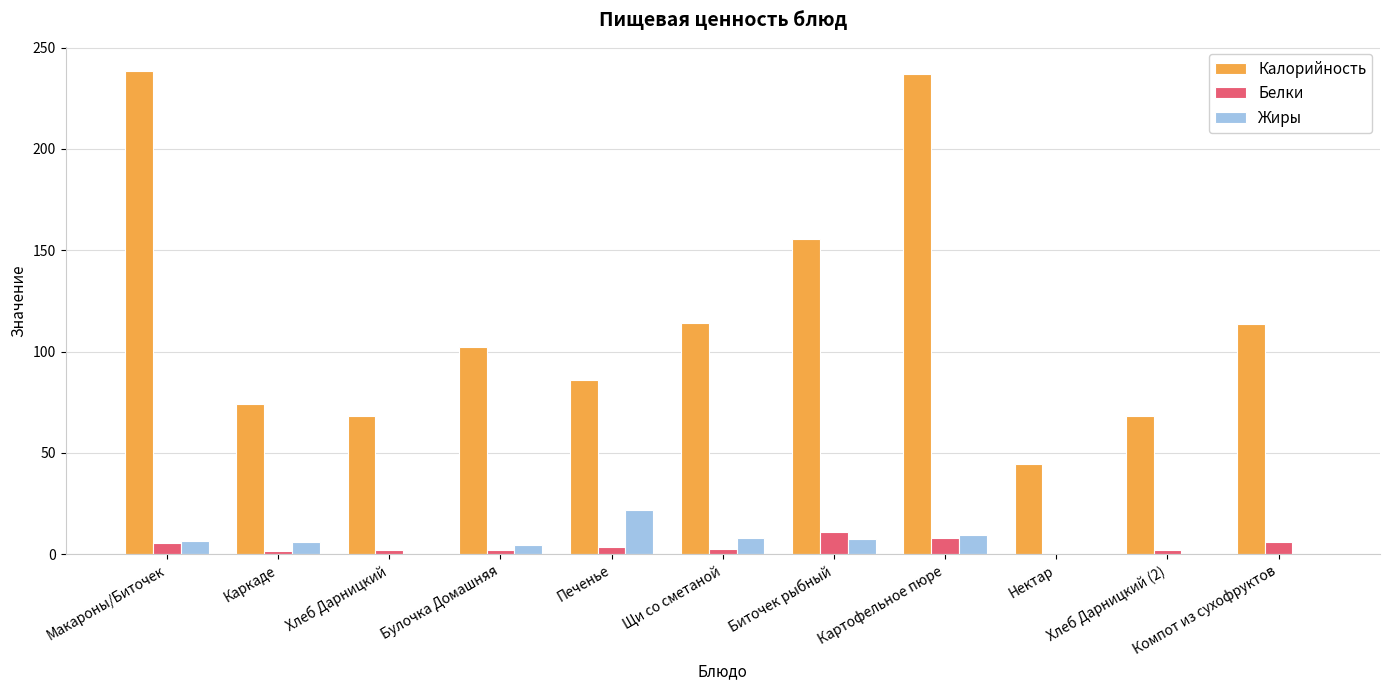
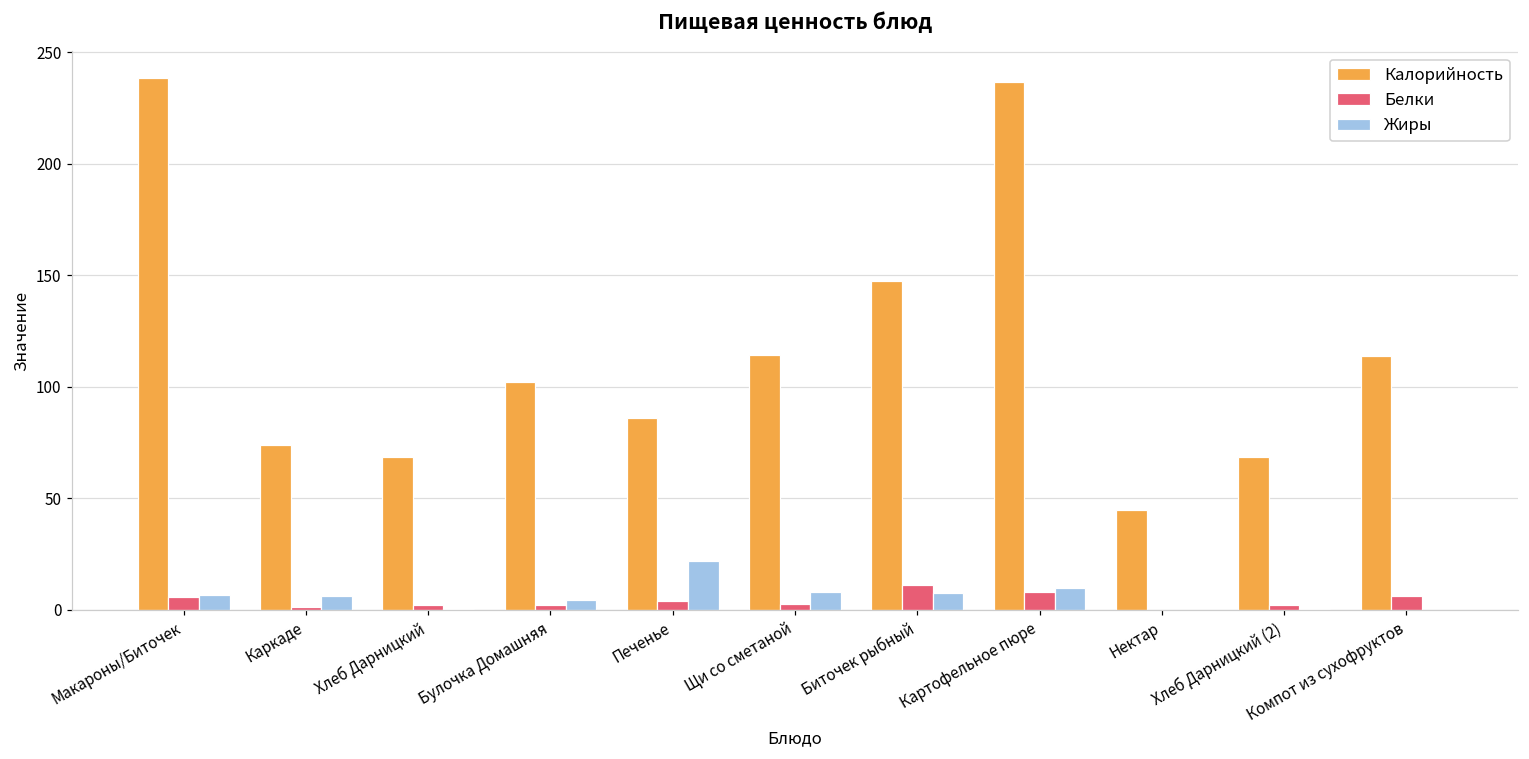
Калорийность, Биточек рыбный: 156 -> 147
